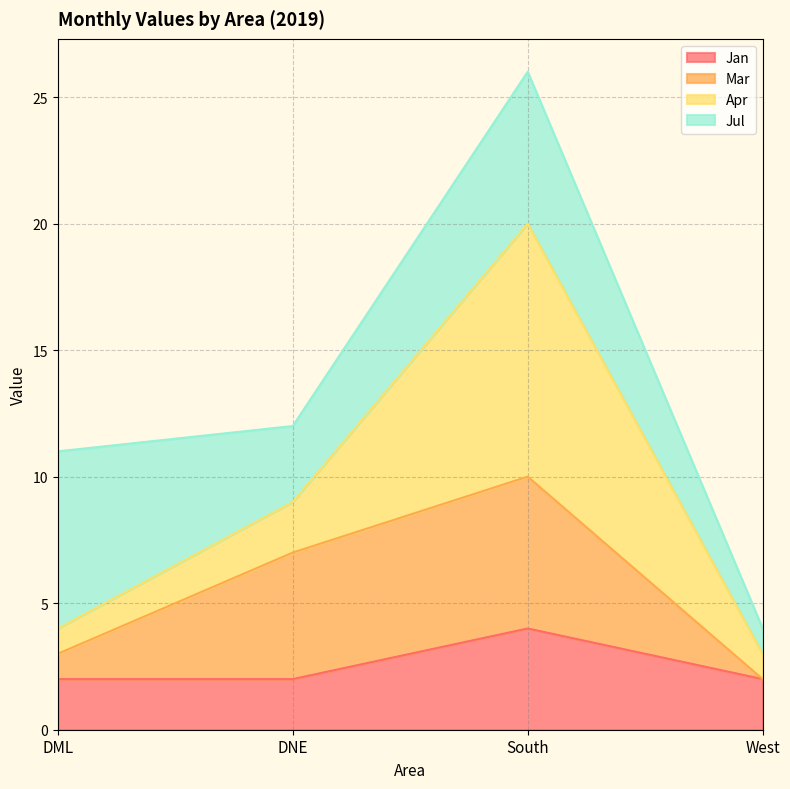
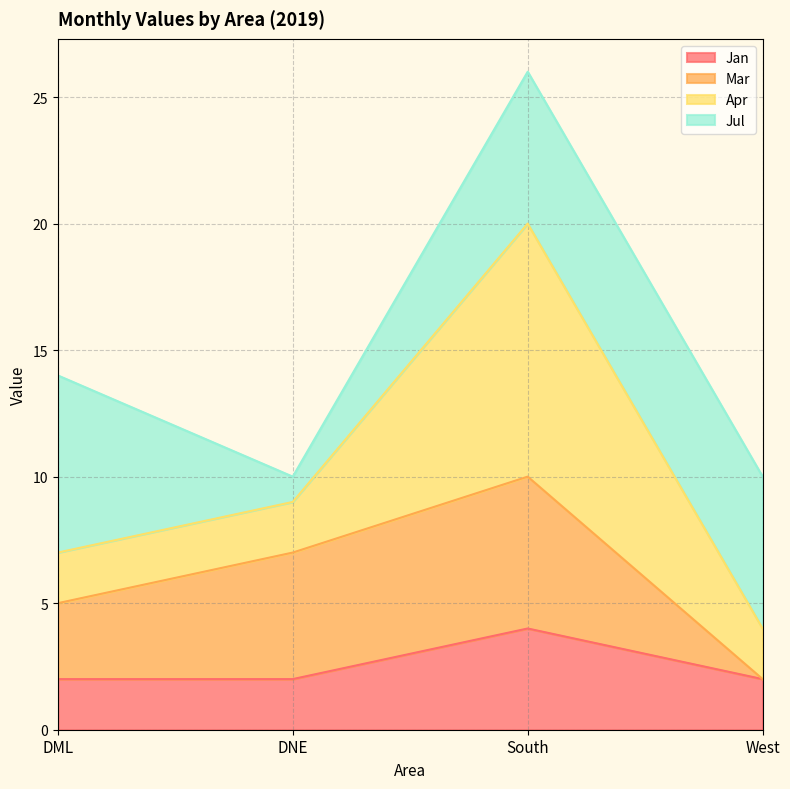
Mar, DML: 1 -> 3
Apr, DML: 1 -> 2
Jul, DNE: 3 -> 1
Apr, West: 1 -> 2
Jul, West: 1 -> 6
